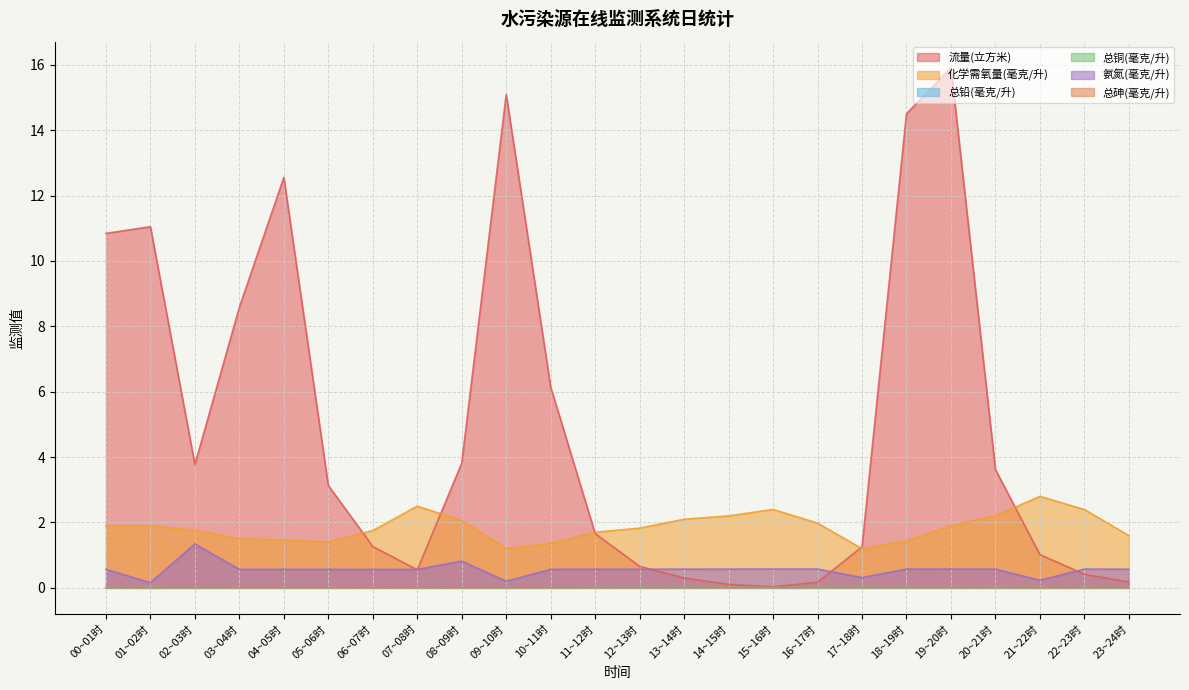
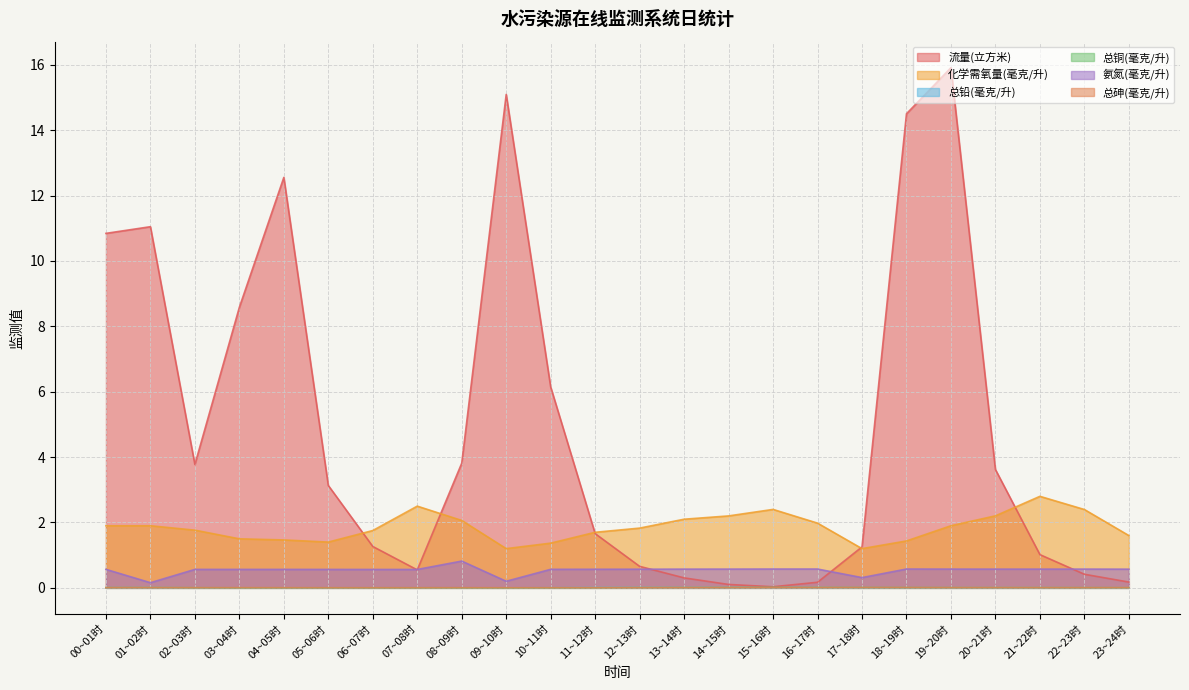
氨氮(毫克/升), 02~03时: 1.3 -> 0.6
氨氮(毫克/升), 21~22时: 0.2 -> 0.6
